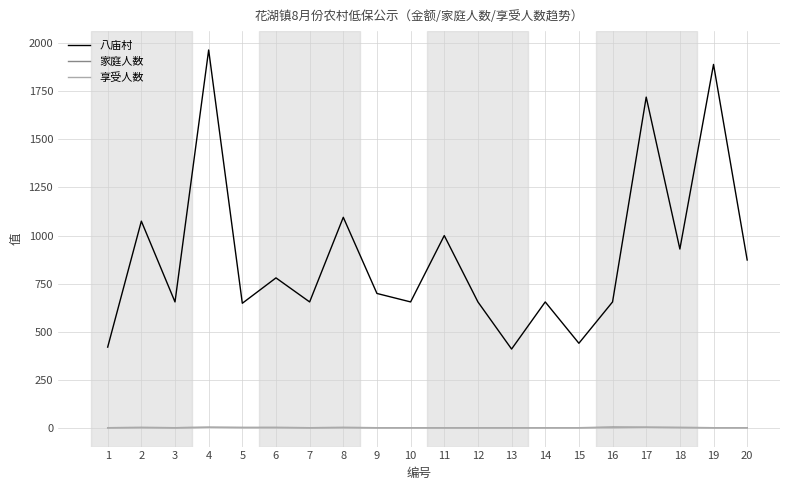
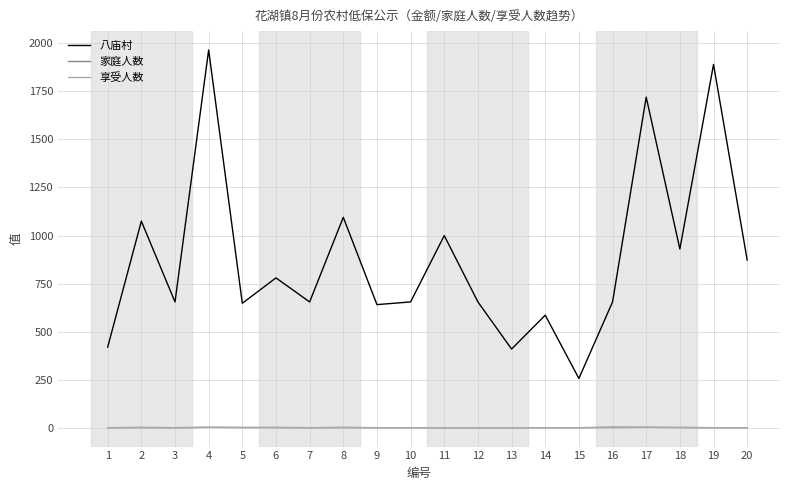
八庙村, 9: 700 -> 640
八庙村, 14: 660 -> 590
八庙村, 15: 440 -> 260
